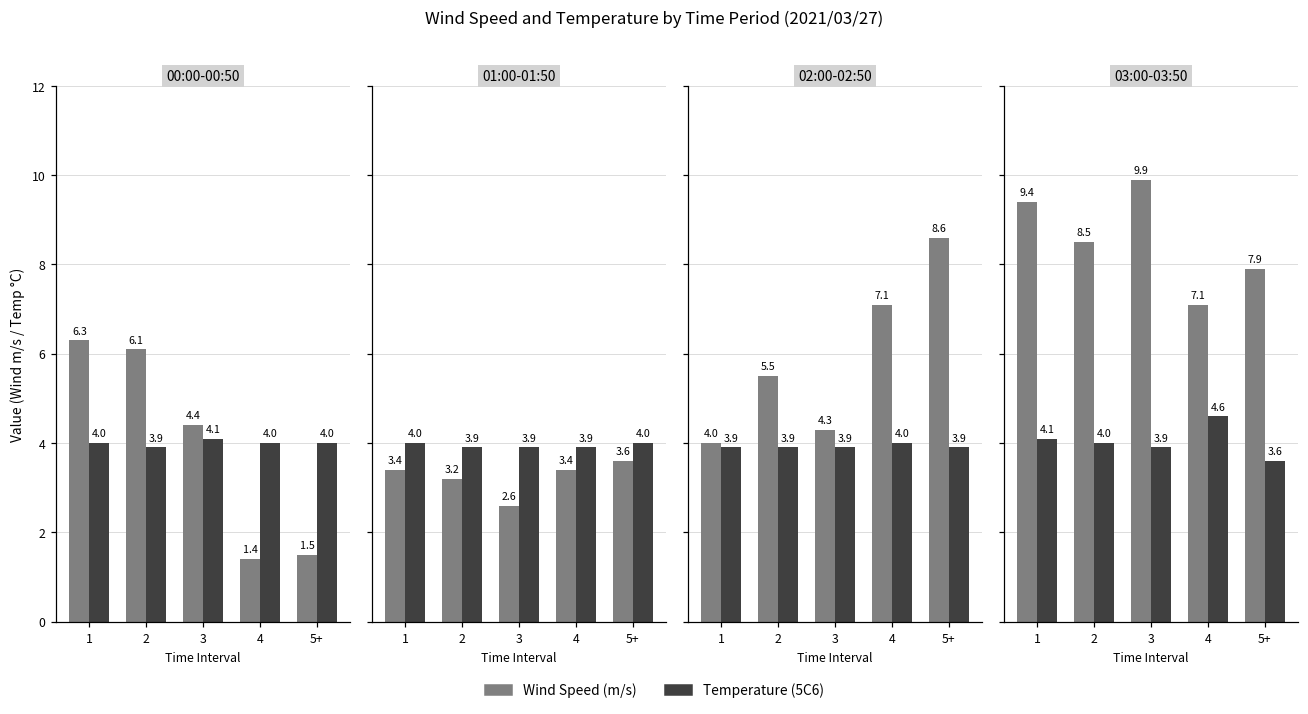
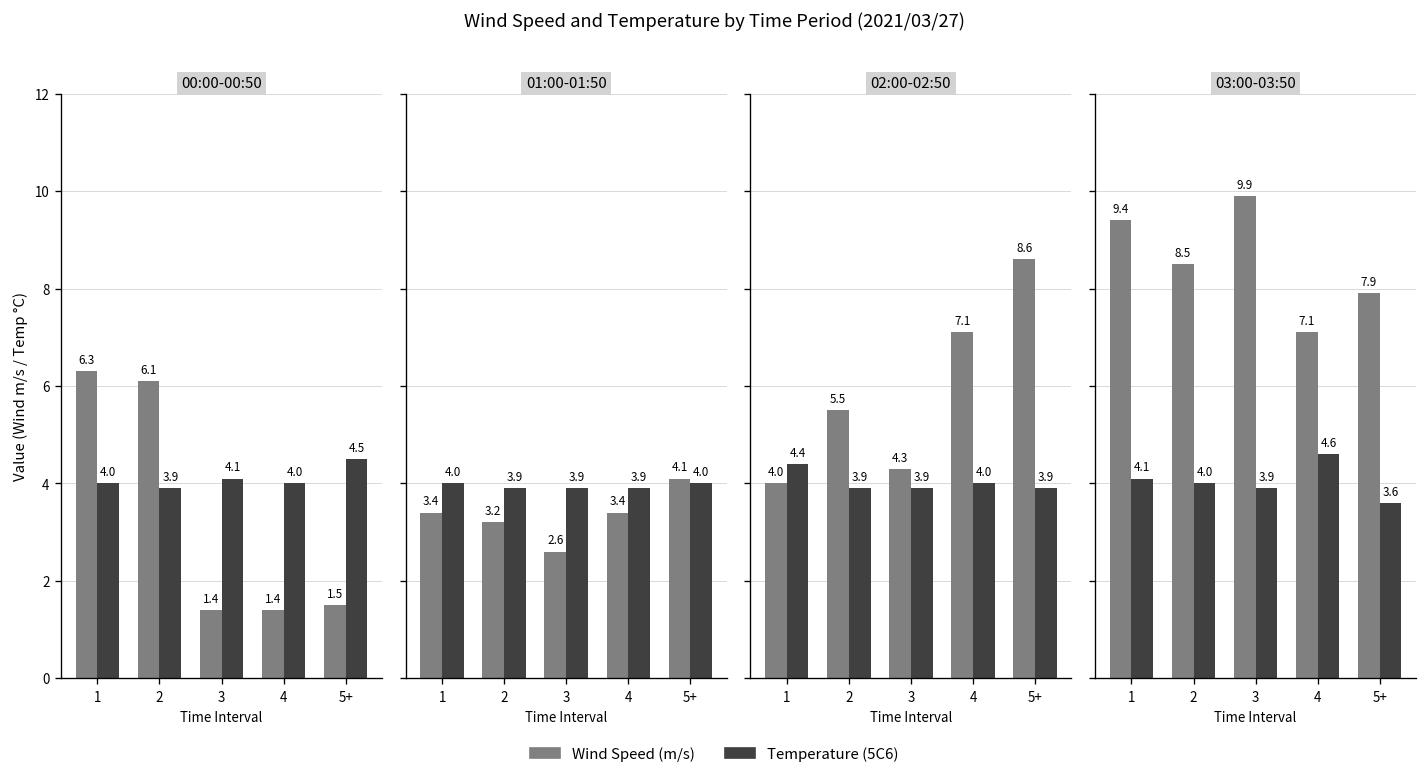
00:00-00:50, Wind Speed (m/s), 3: 4.4 -> 1.4
00:00-00:50, Temperature (5C6), 5+: 4.0 -> 4.5
01:00-01:50, Wind Speed (m/s), 5+: 3.6 -> 4.1
02:00-02:50, Temperature (5C6), 1: 3.9 -> 4.4
